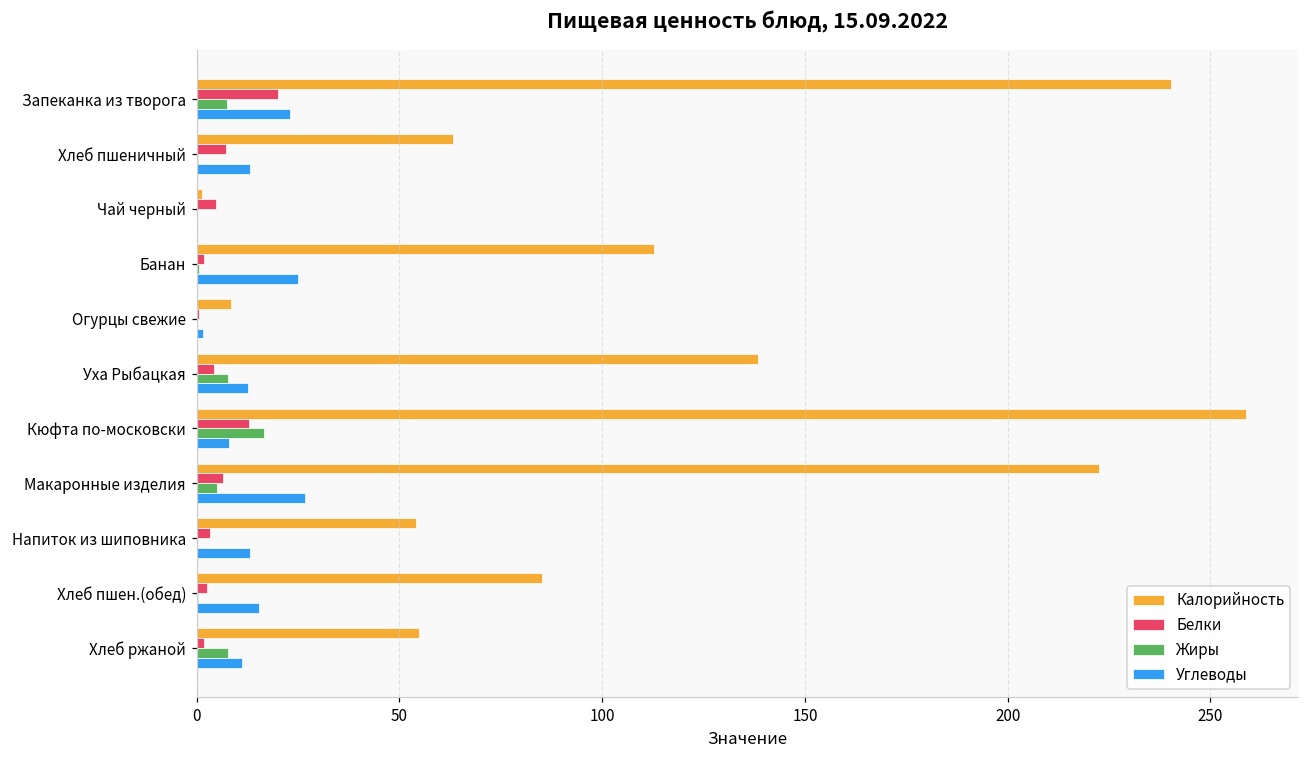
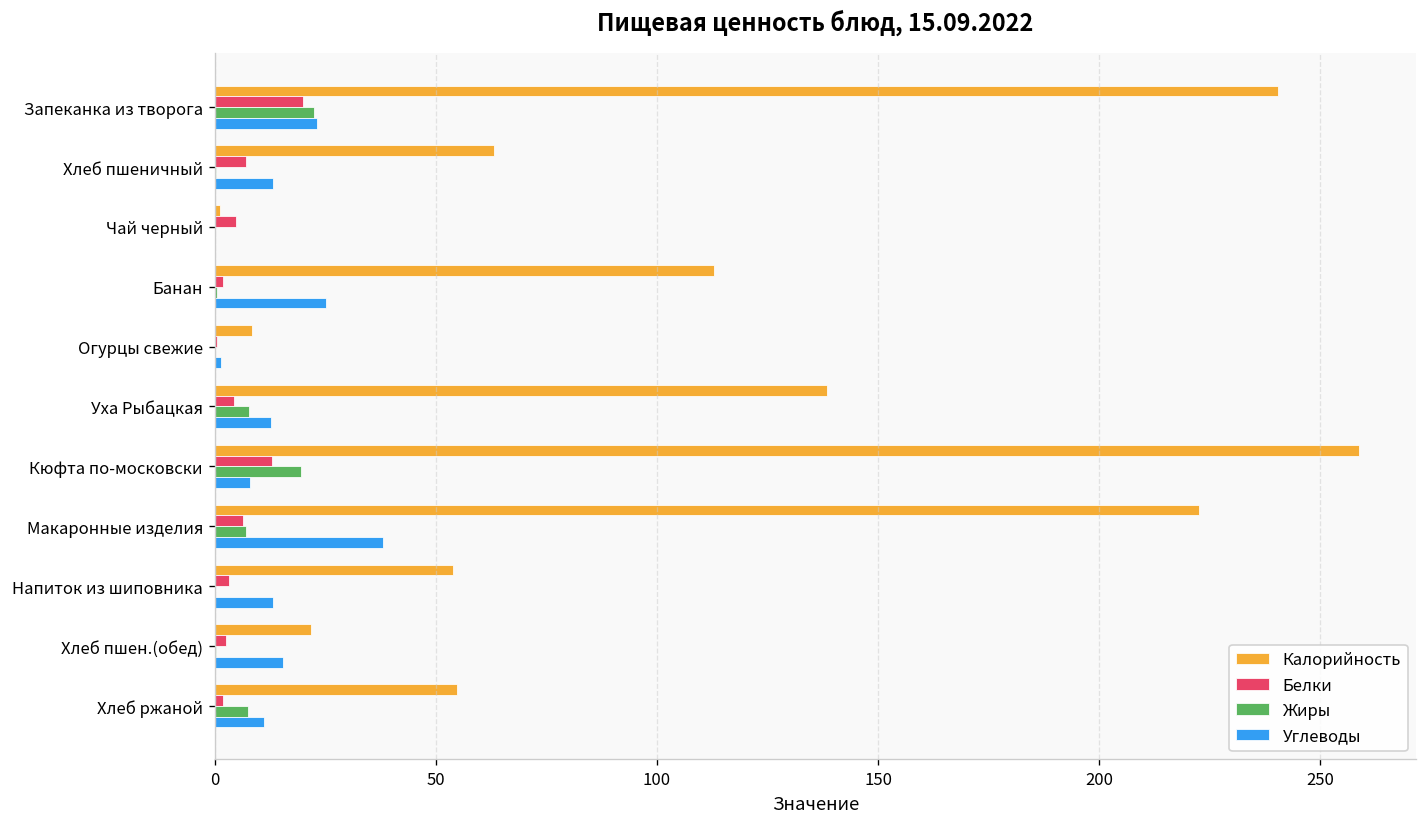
Жиры, Запеканка из творога: 8 -> 22
Жиры, Кюфта по-московски: 17 -> 19
Жиры, Макаронные изделия: 5 -> 7
Углеводы, Макаронные изделия: 27 -> 38
Калорийность, Хлеб пшен.(обед): 85 -> 22
